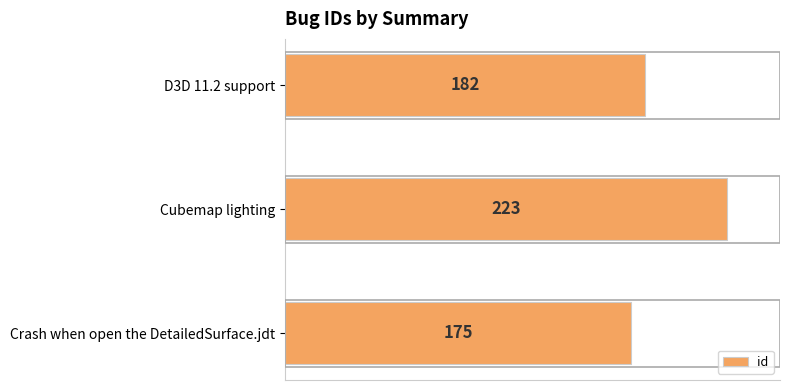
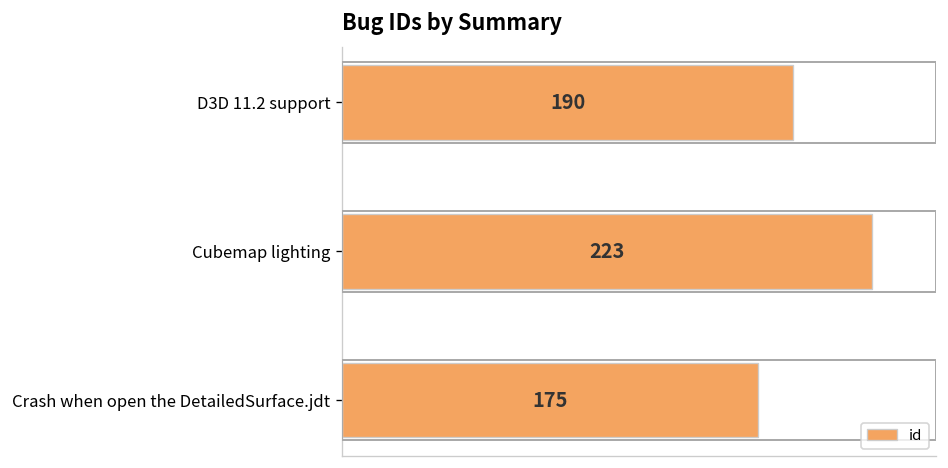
D3D 11.2 support: 182 -> 190
